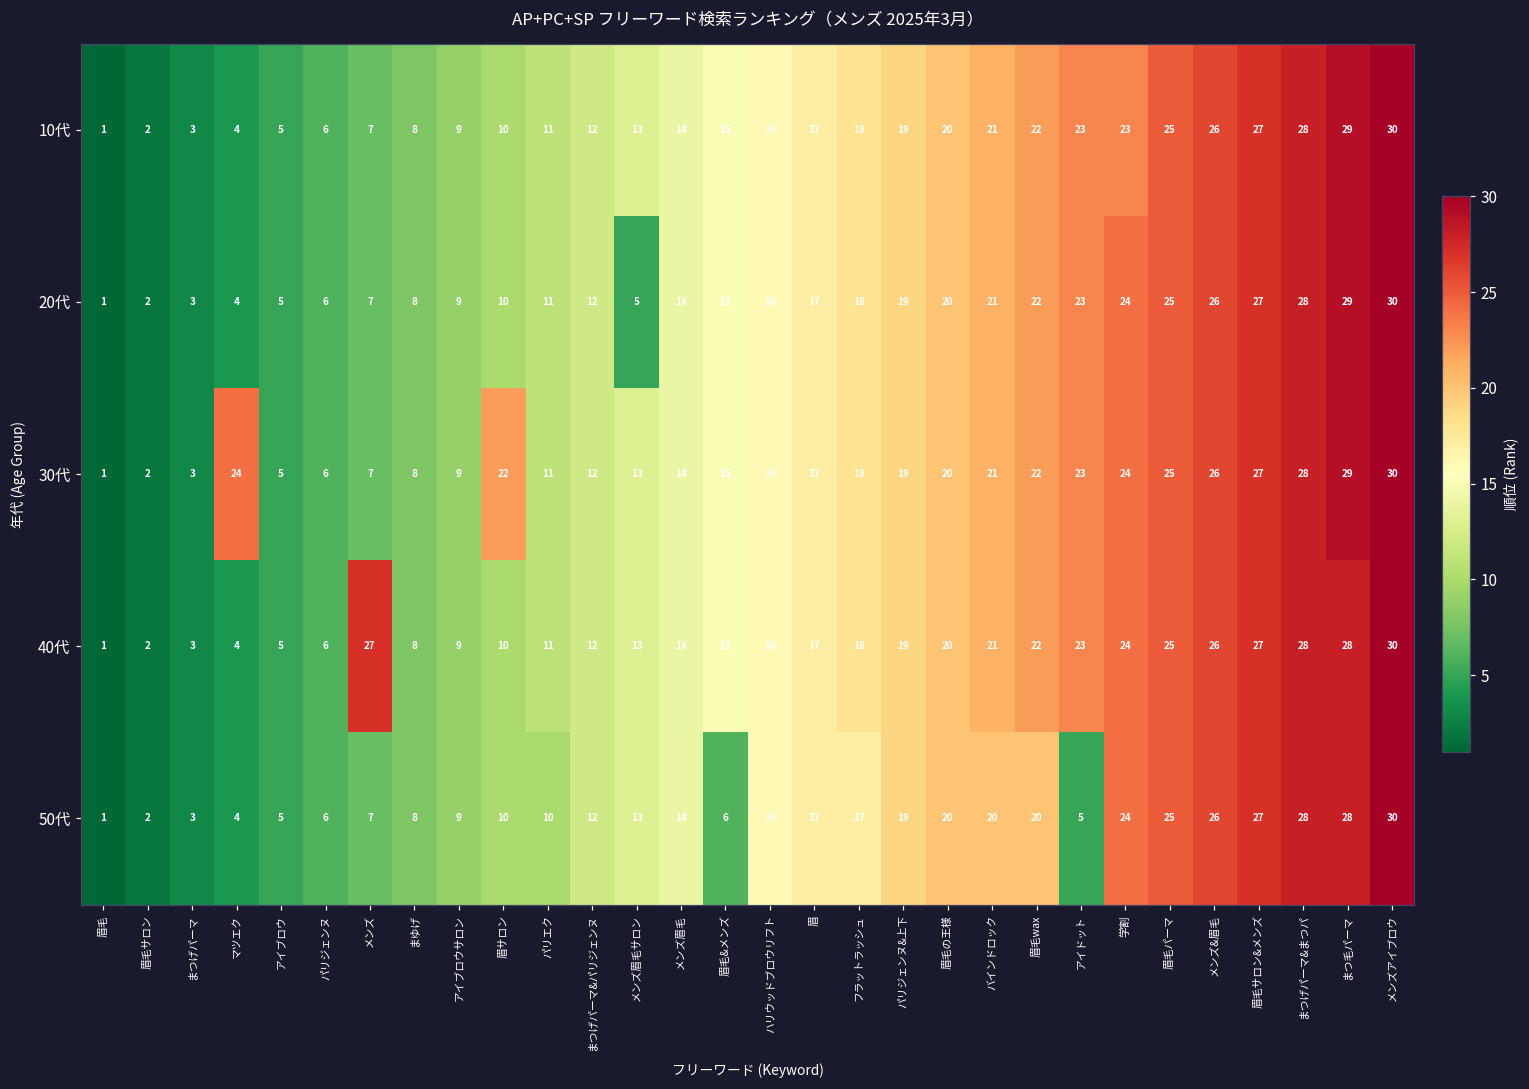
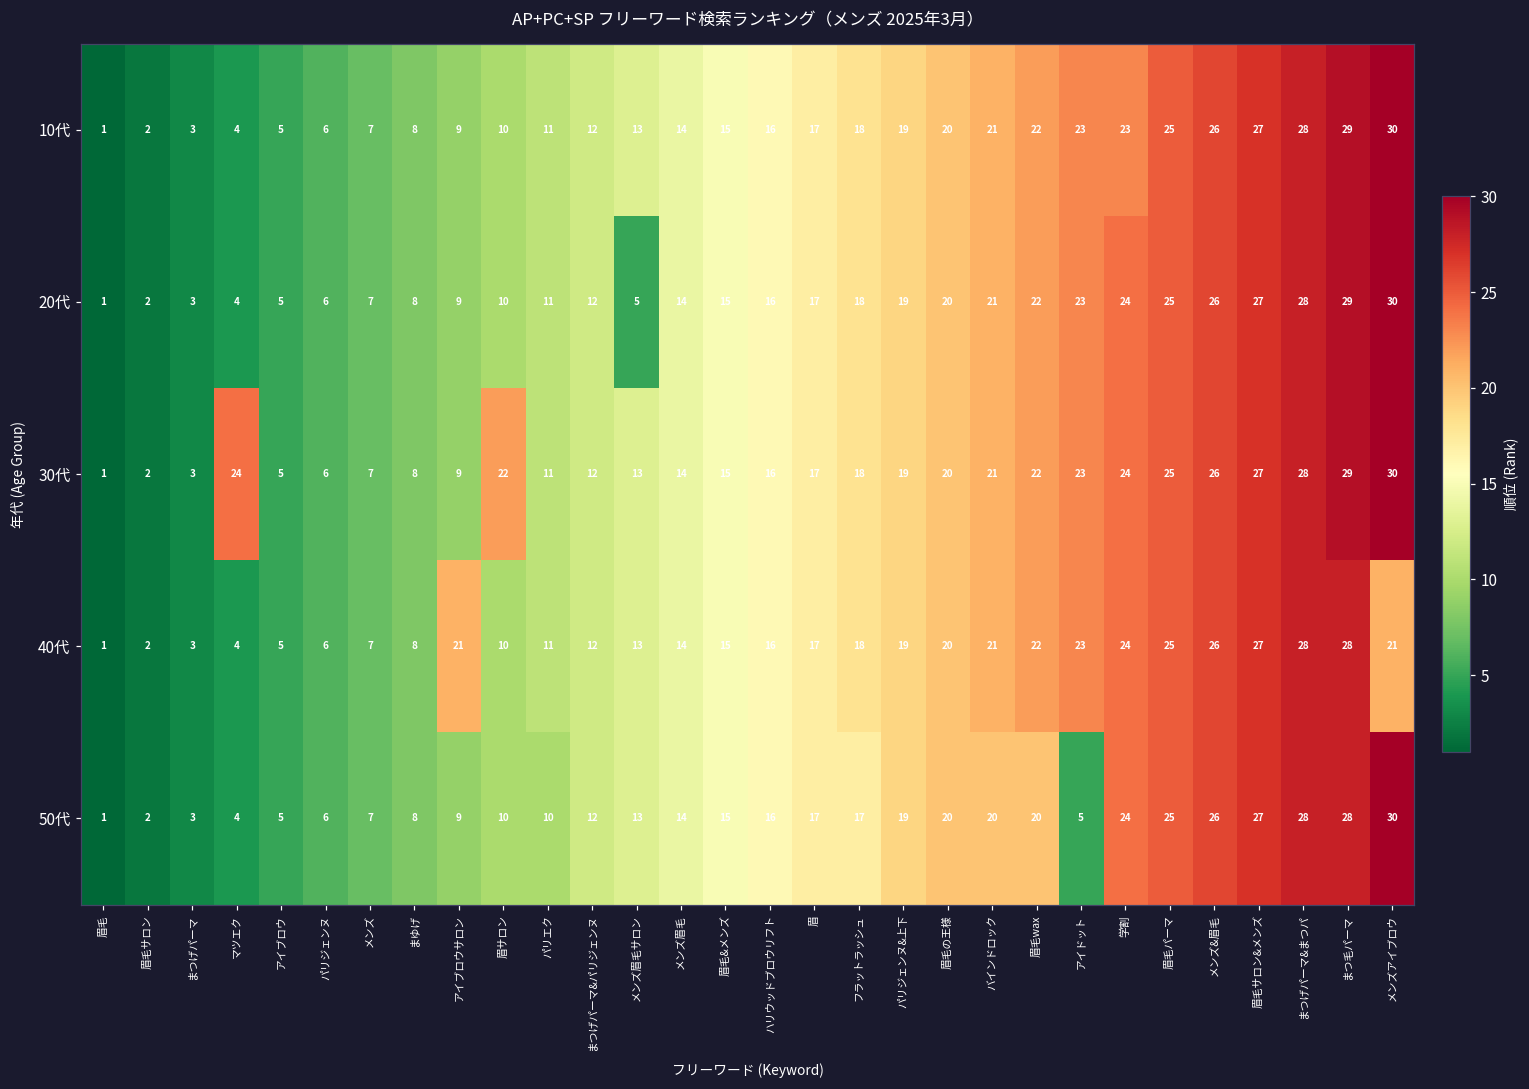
40代, メンズ: 27 -> 7
40代, アイブロウサロン: 9 -> 21
40代, メンズアイブロウ: 30 -> 21
50代, 眉毛&メンズ: 6 -> 15
